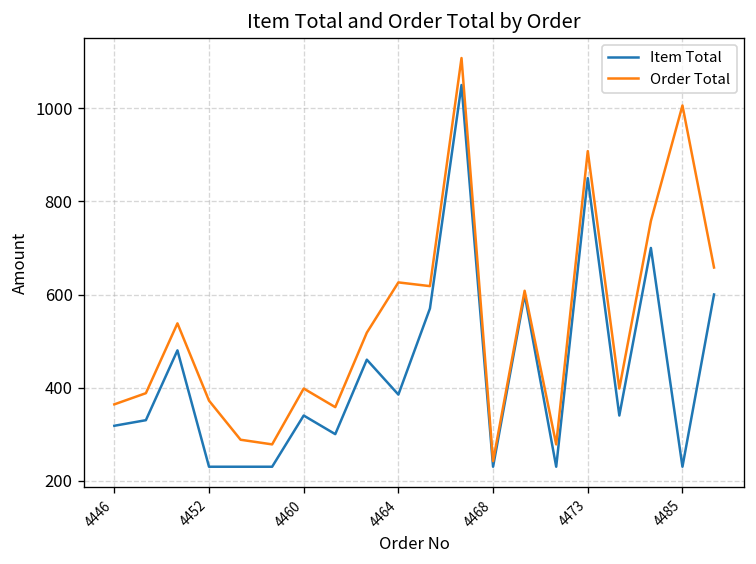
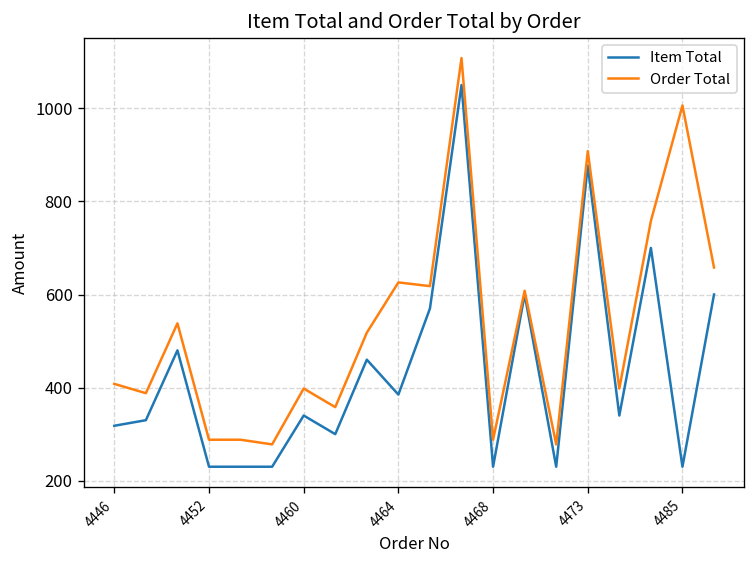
Order Total, 4446: 360 -> 410
Order Total, 4452: 370 -> 290
Order Total, 4468: 240 -> 290
Item Total, 4473: 850 -> 880
